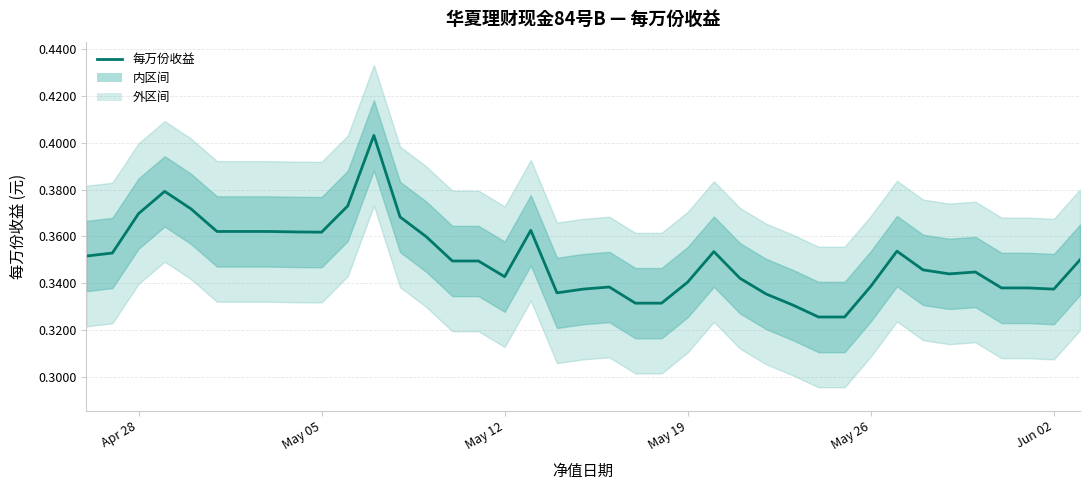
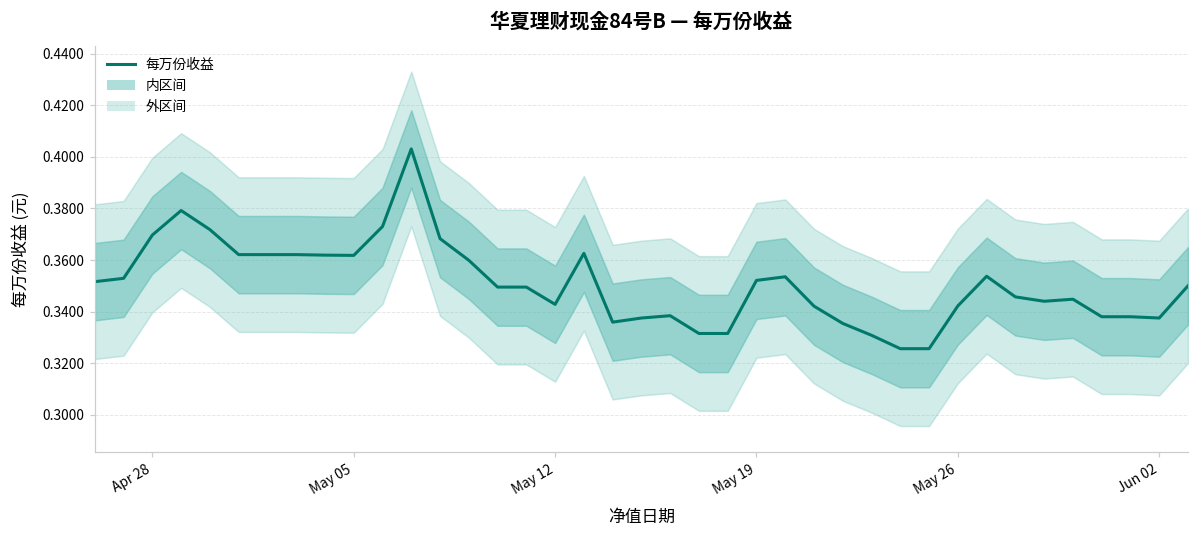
每万份收益, May 19: 0.341 -> 0.352
每万份收益, May 26: 0.339 -> 0.342
